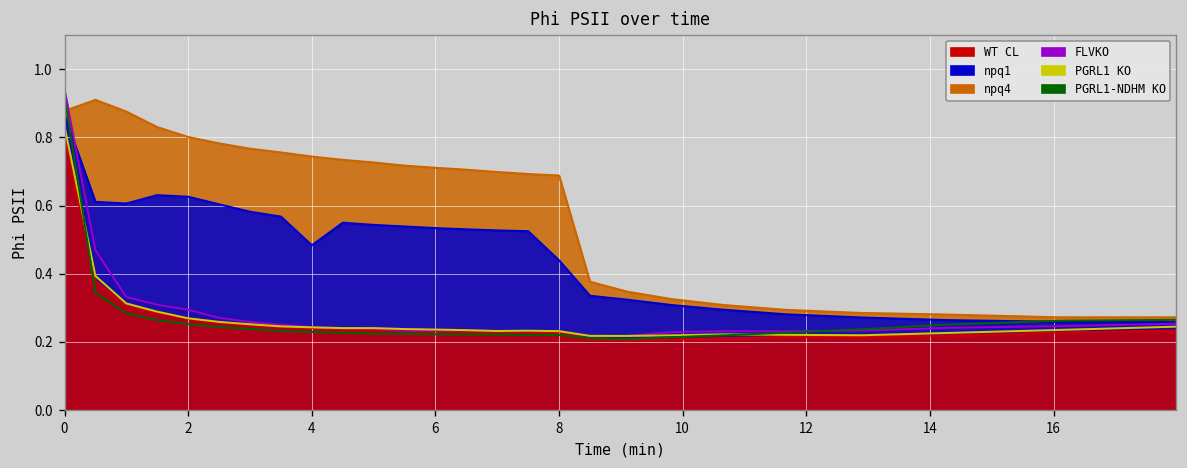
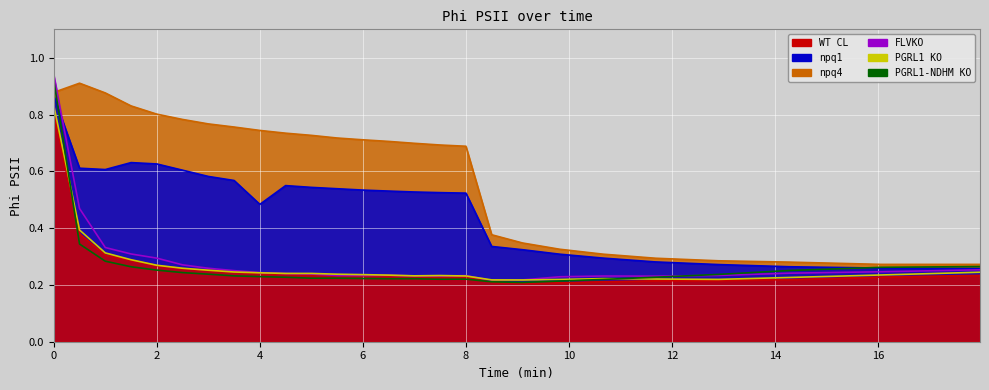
npq1, 8: 0.44 -> 0.52
